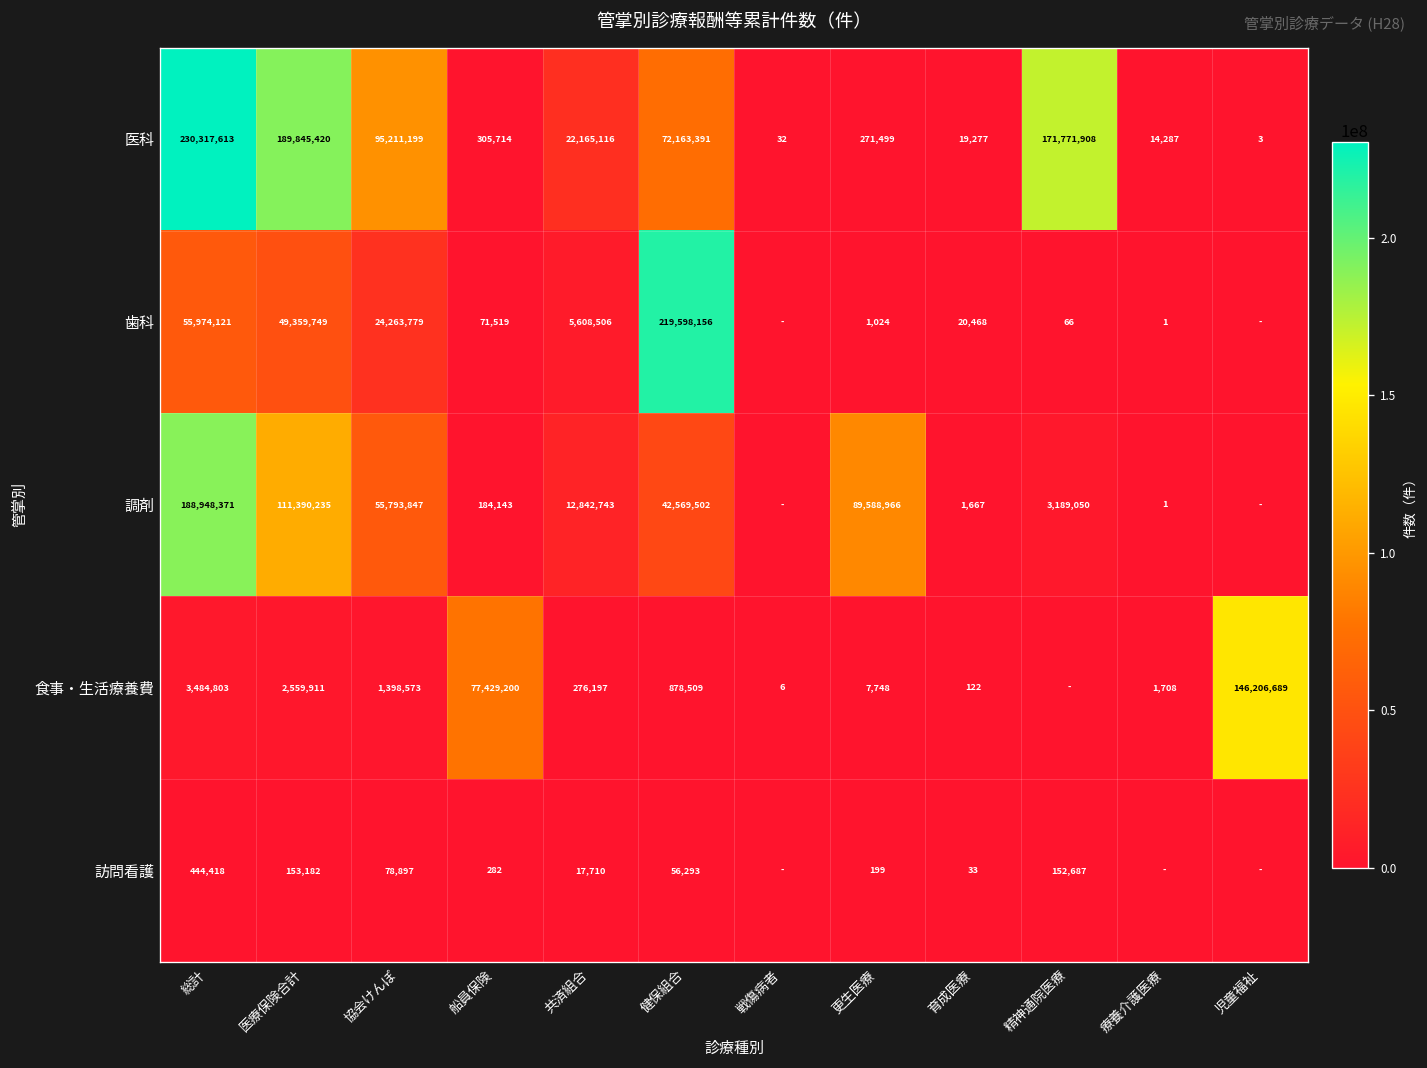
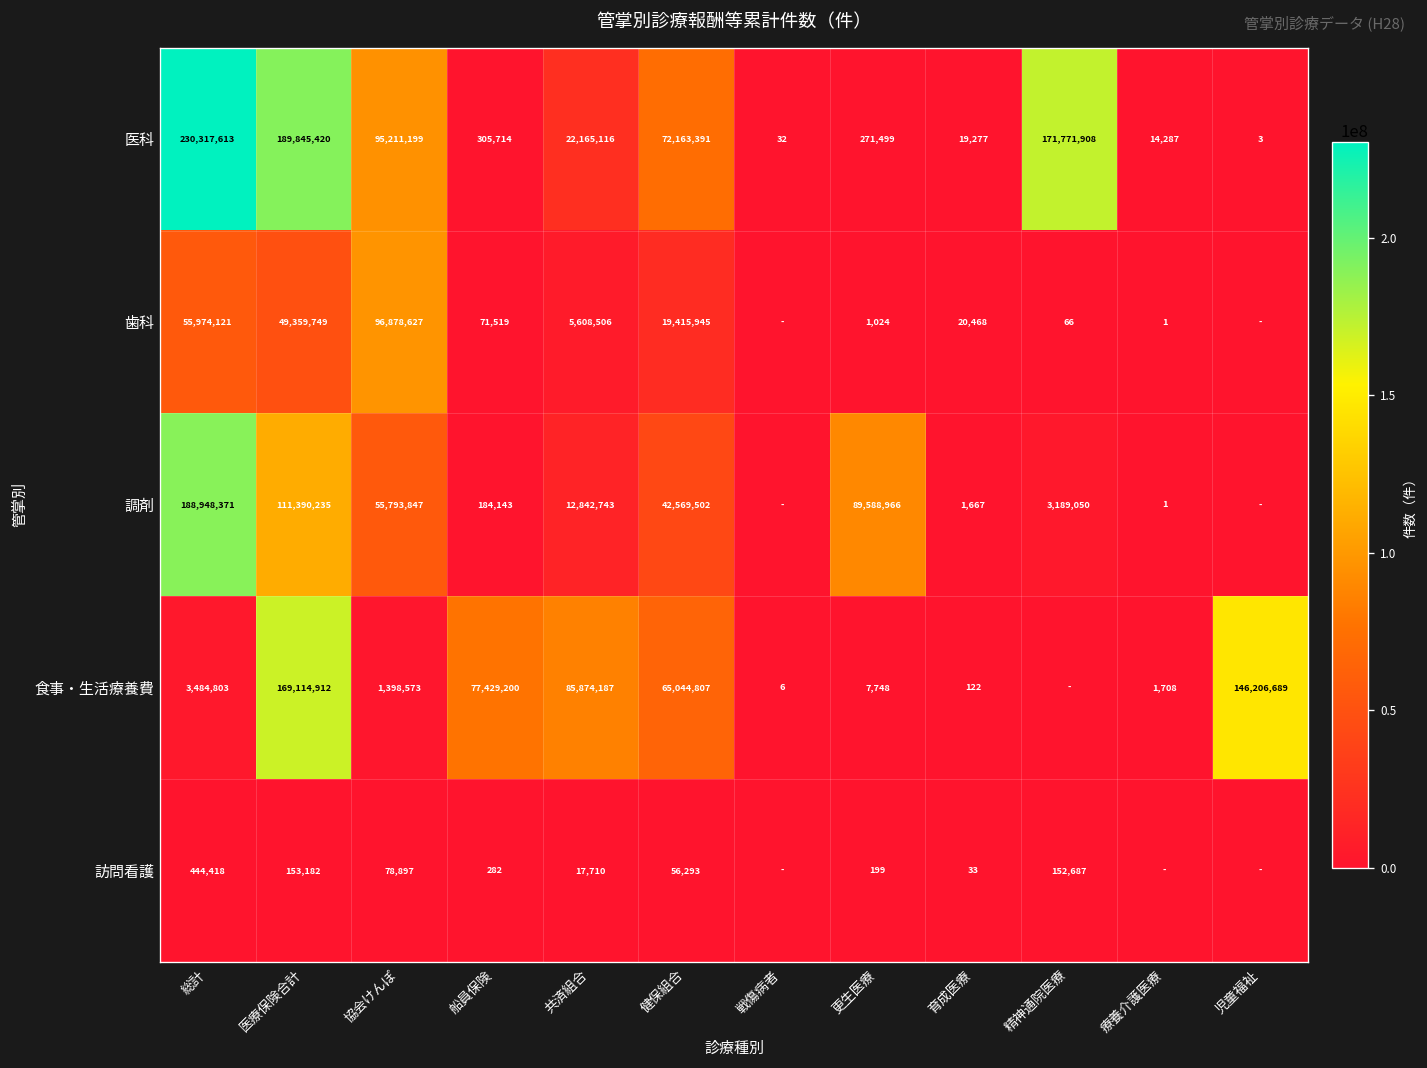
歯科, 協会けんぽ: 24,263,779 -> 96,878,627
歯科, 健保組合: 219,598,156 -> 19,415,945
食事・生活療養費, 医療保険合計: 2,559,911 -> 169,114,912
食事・生活療養費, 共済組合: 276,197 -> 85,874,187
食事・生活療養費, 健保組合: 878,509 -> 65,044,807
